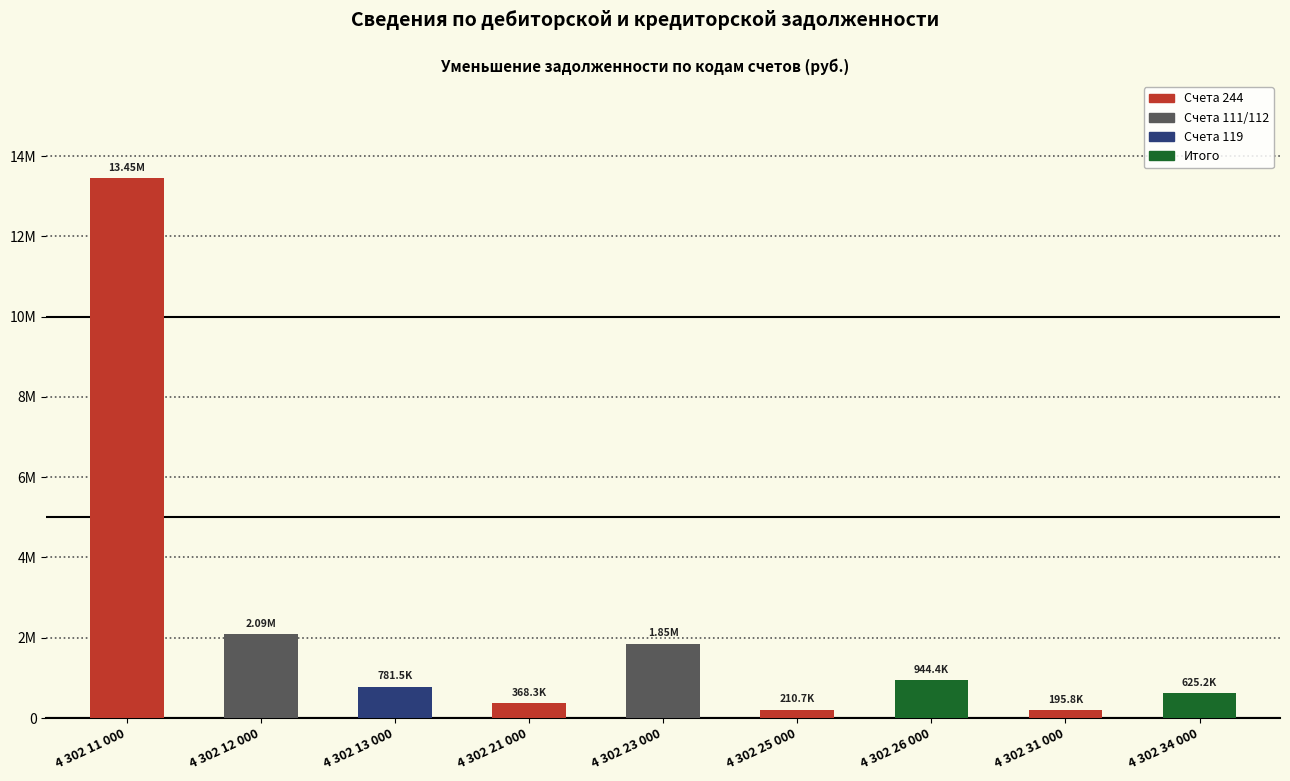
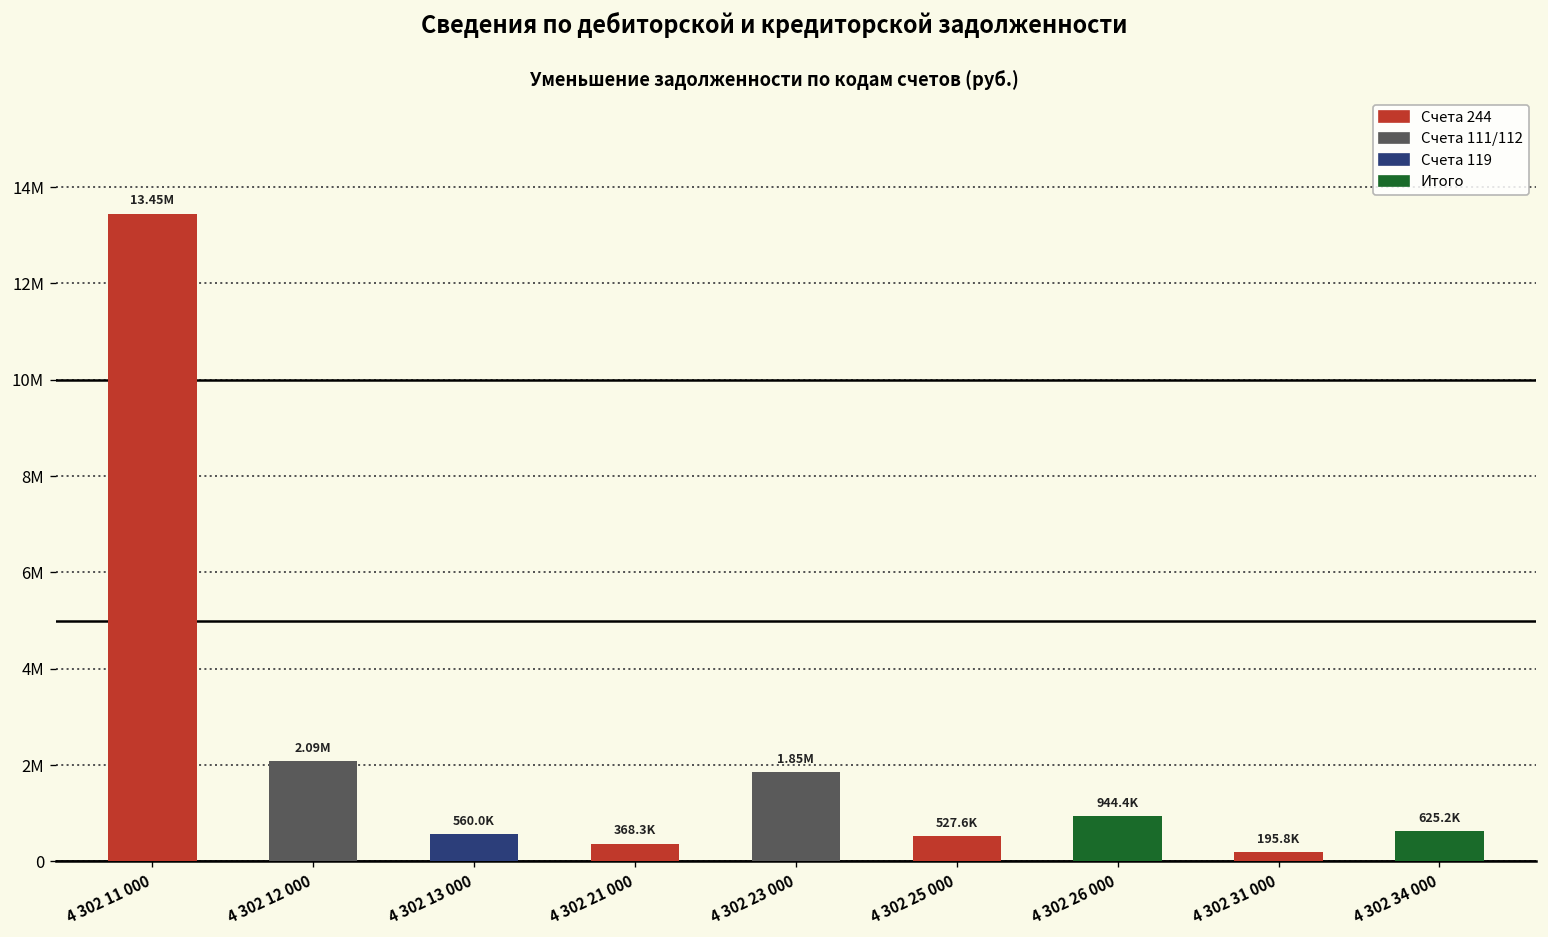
4 302 13 000: 781.5K -> 560.0K
4 302 25 000: 210.7K -> 527.6K
